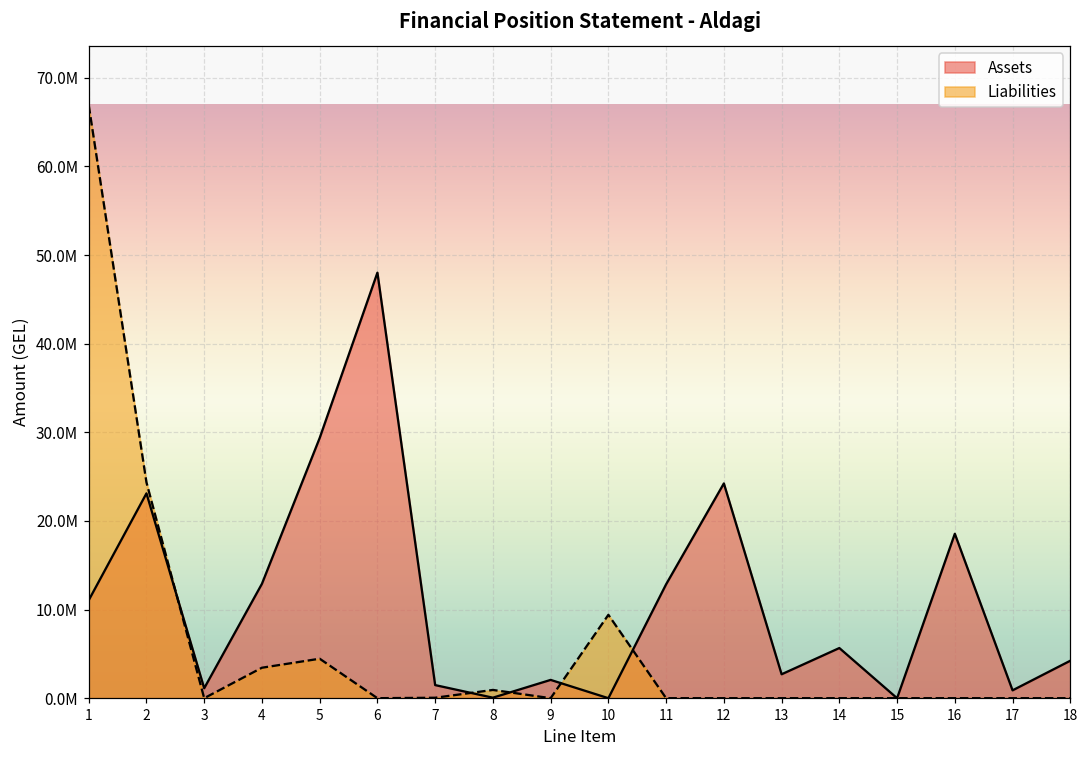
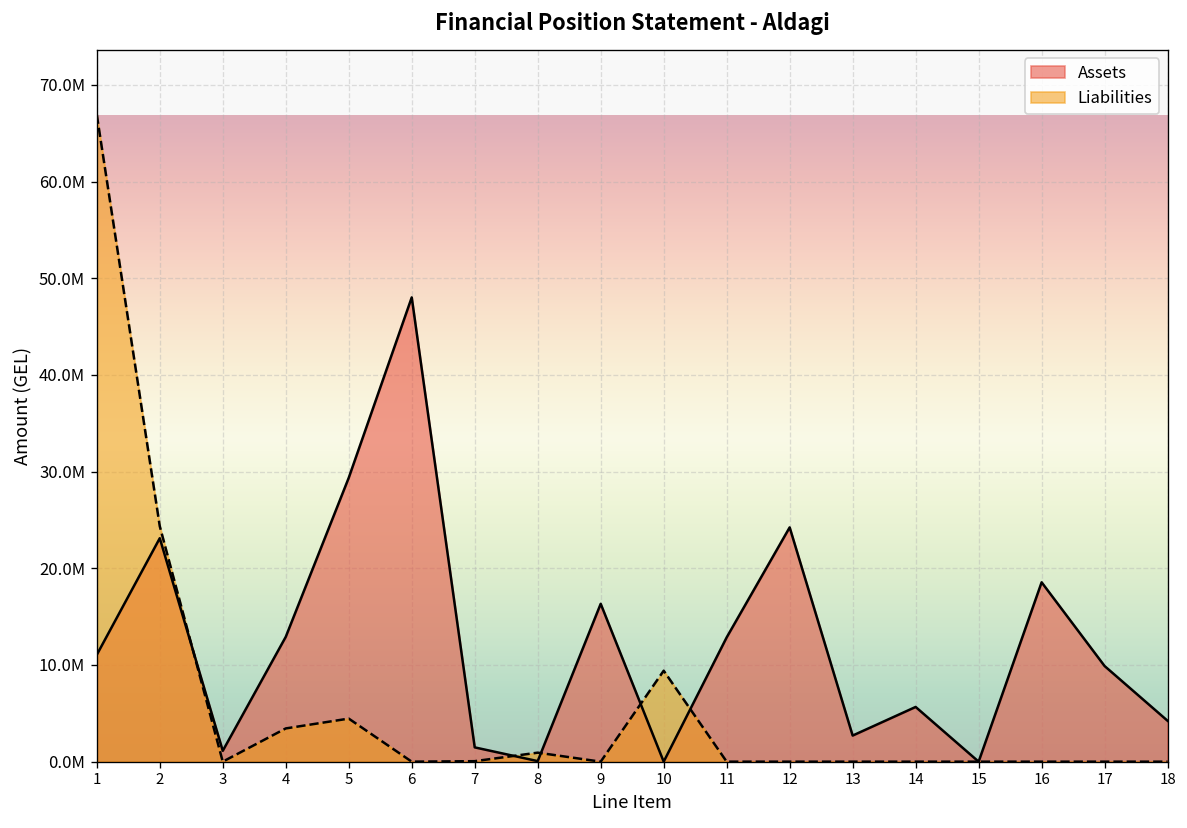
Assets, 9: 2000000 -> 16000000
Assets, 17: 1000000 -> 10000000
